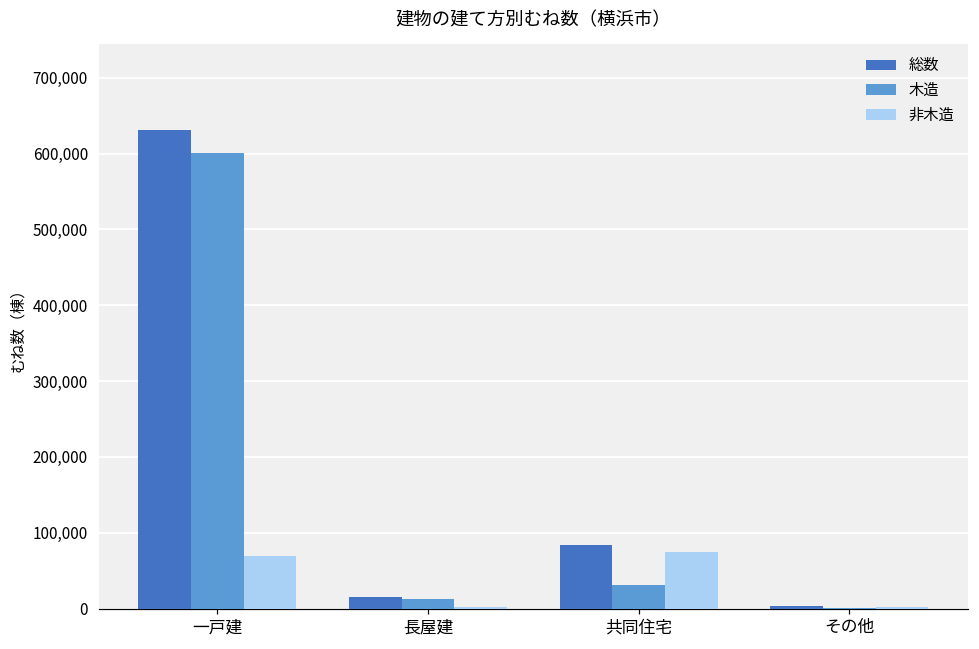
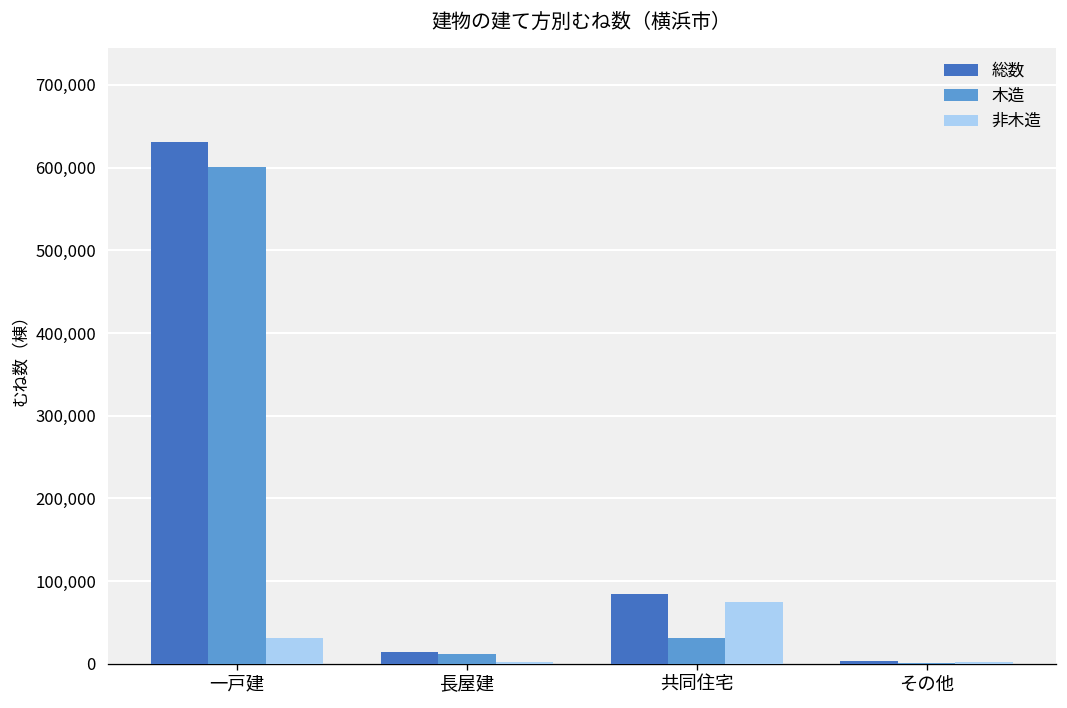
非木造, 一戸建: 70,000 -> 30,000
